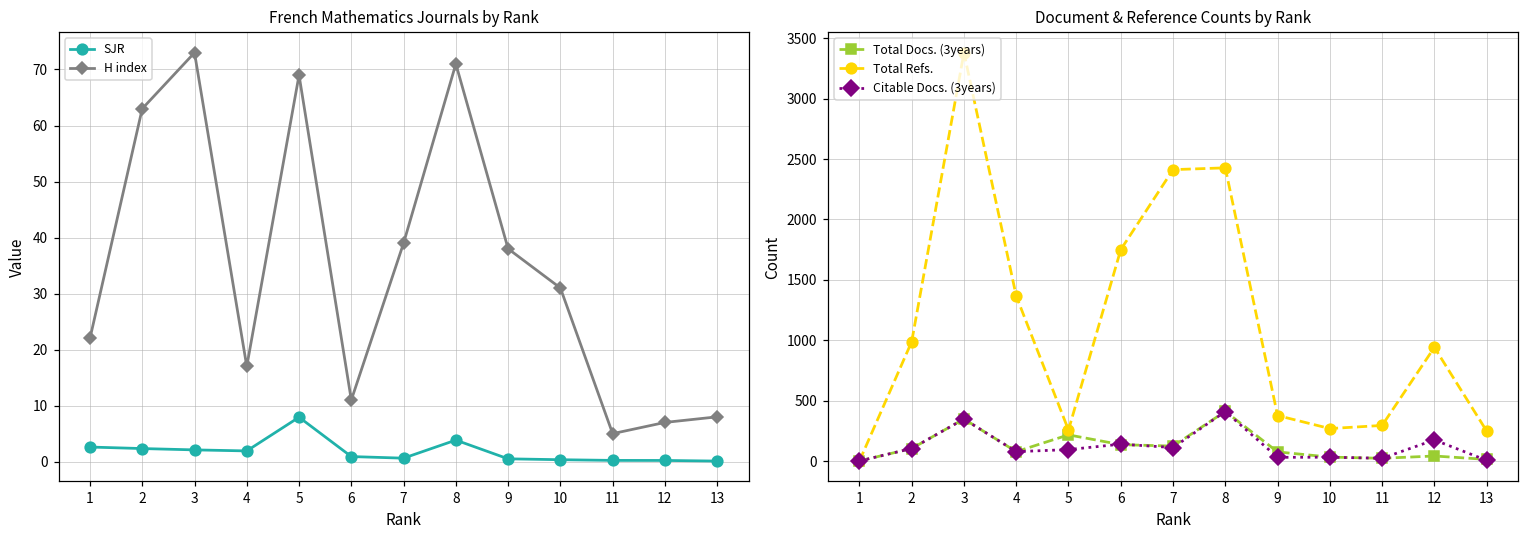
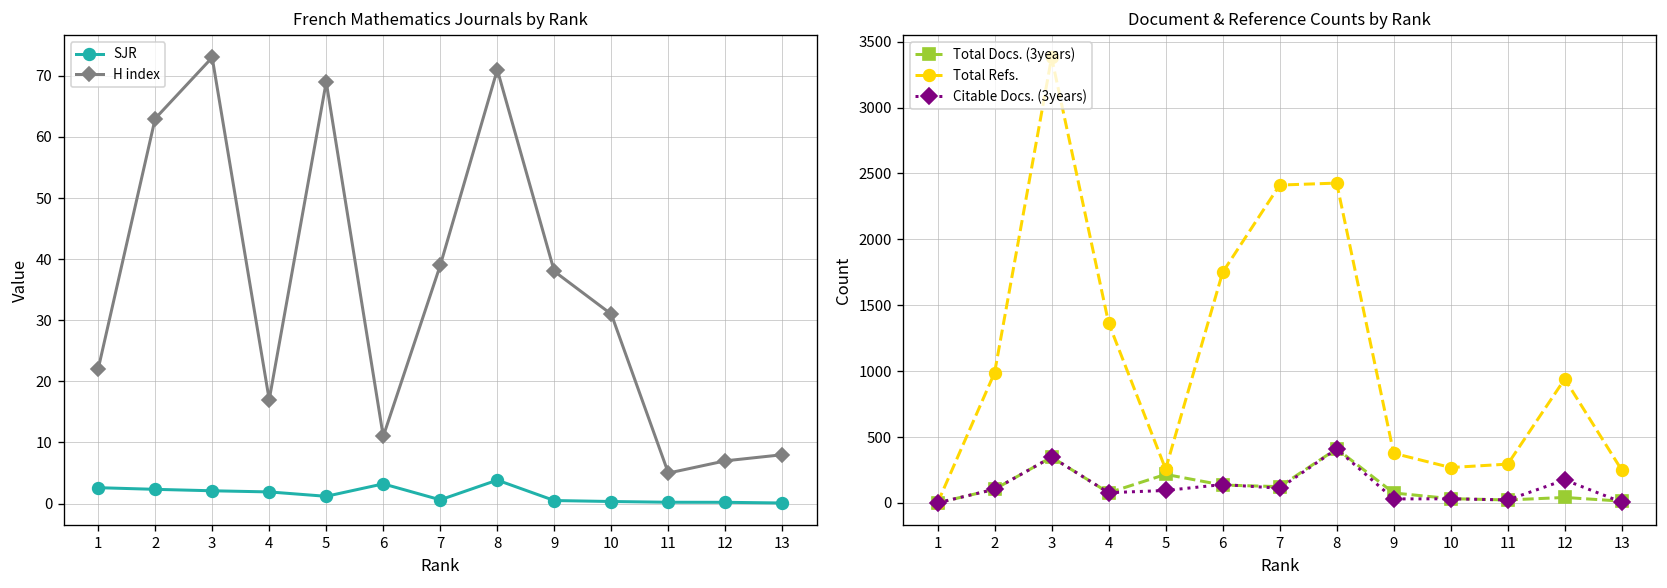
French Mathematics Journals by Rank, SJR, 5: 8 -> 1
French Mathematics Journals by Rank, SJR, 6: 1 -> 3
